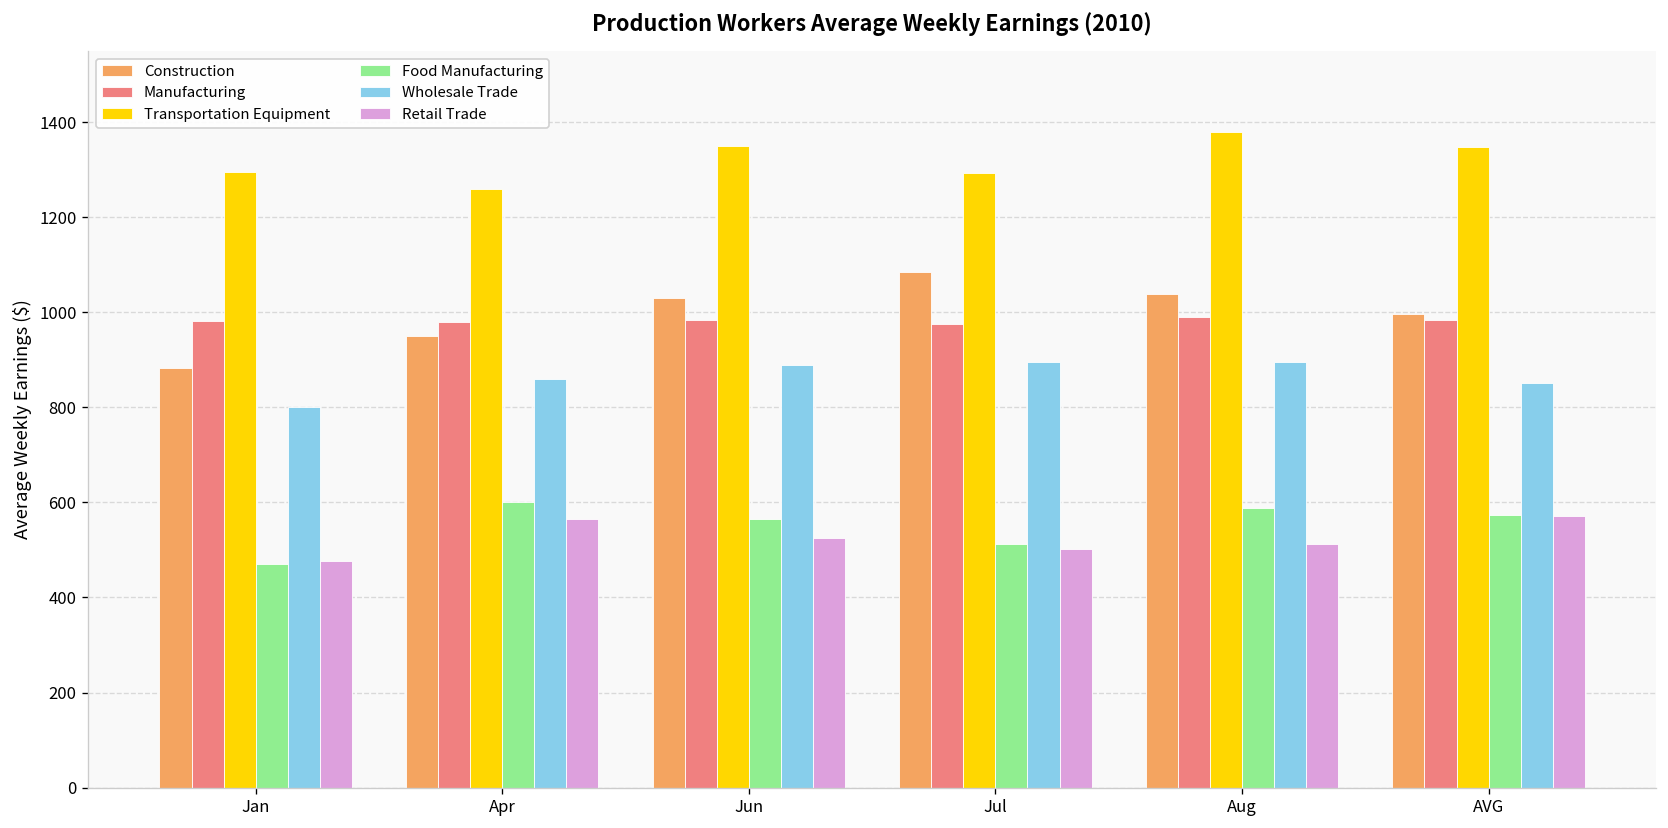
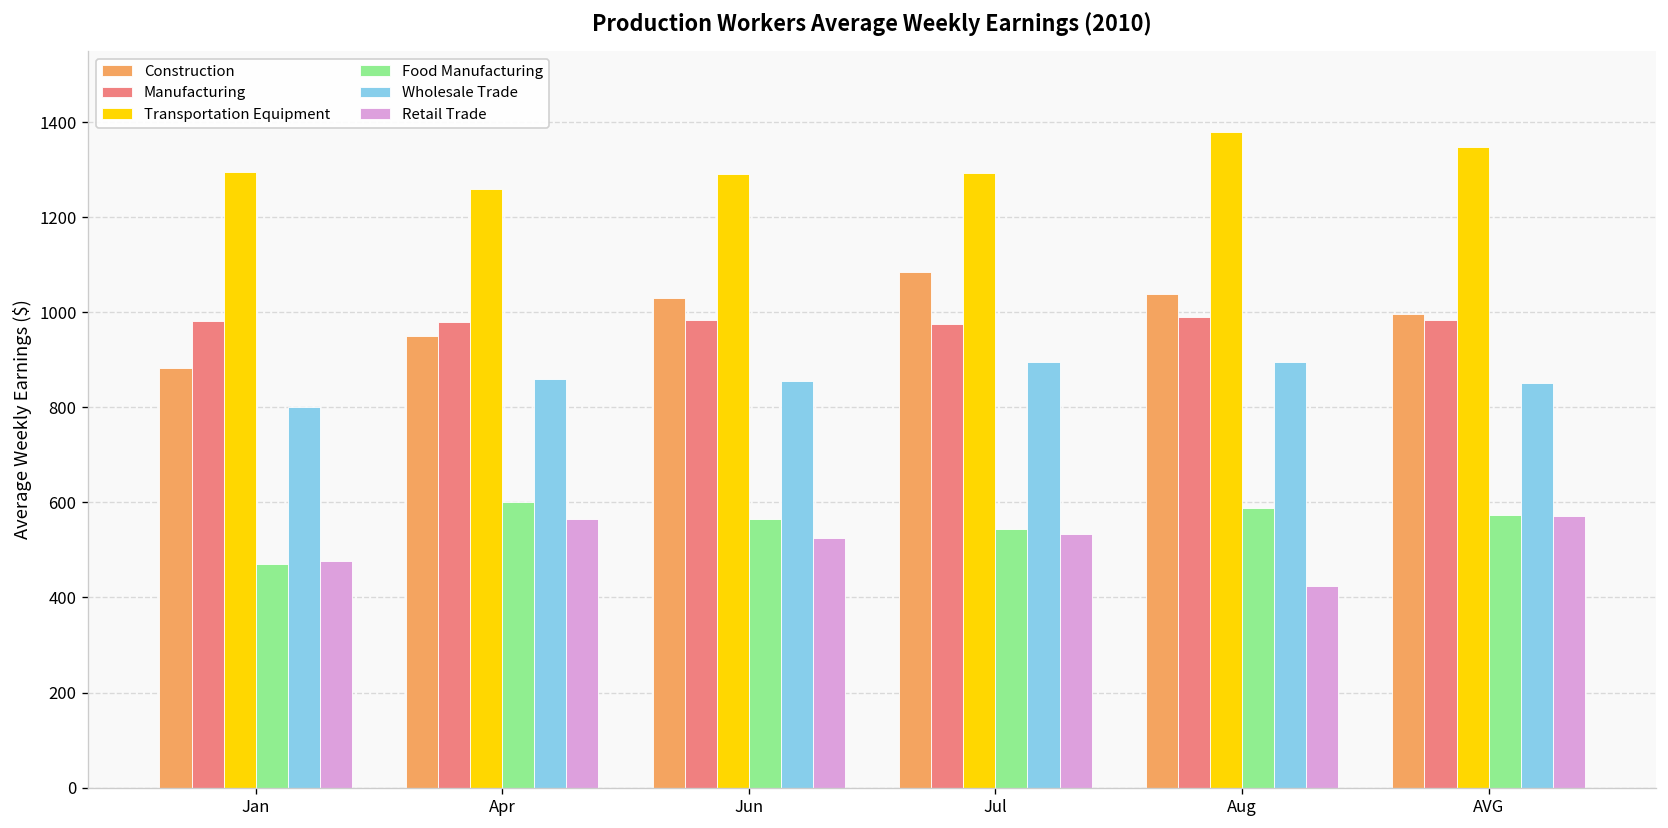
Transportation Equipment, Jun: 1350 -> 1290
Wholesale Trade, Jun: 890 -> 860
Food Manufacturing, Jul: 510 -> 540
Retail Trade, Jul: 500 -> 530
Retail Trade, Aug: 510 -> 420
